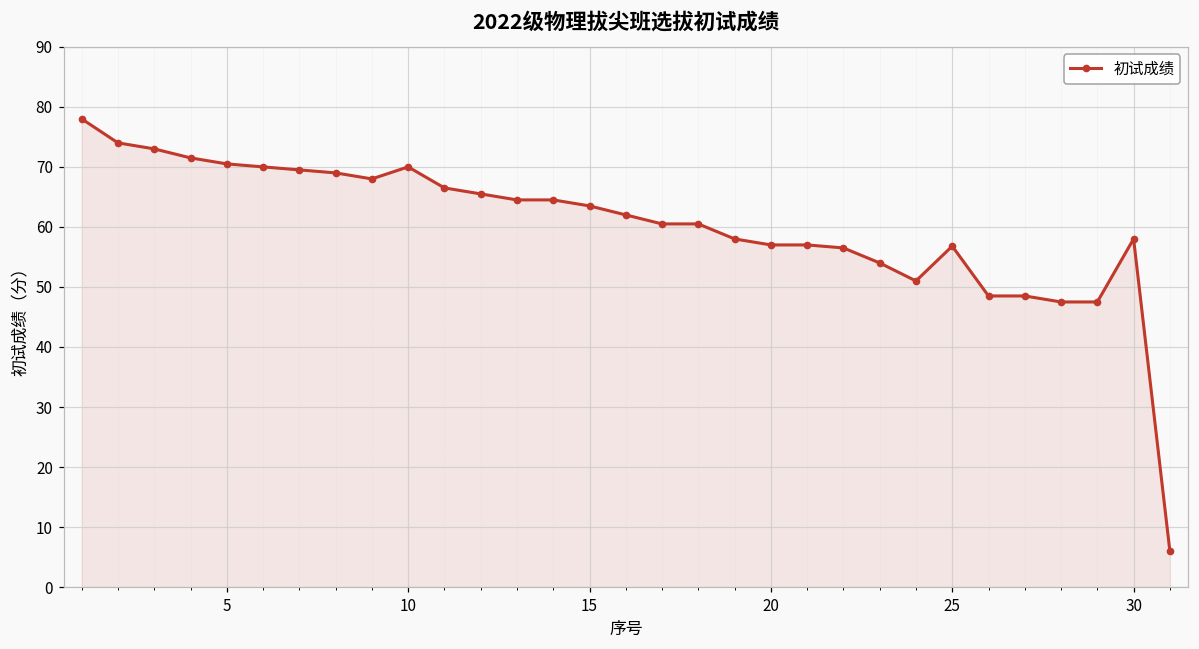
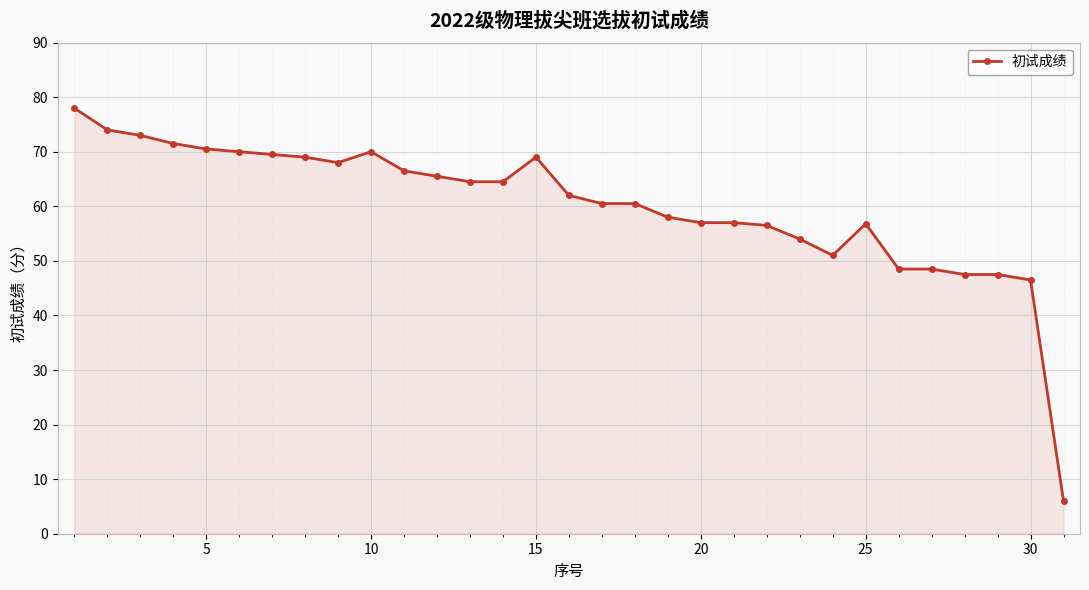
15: 64 -> 69
30: 58 -> 47
